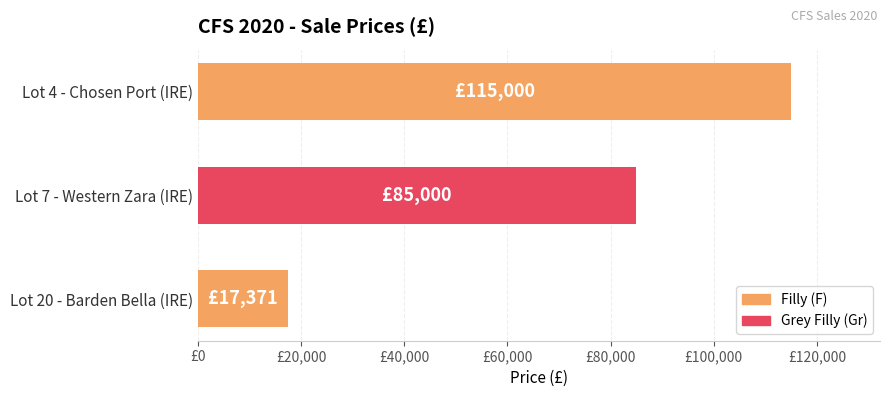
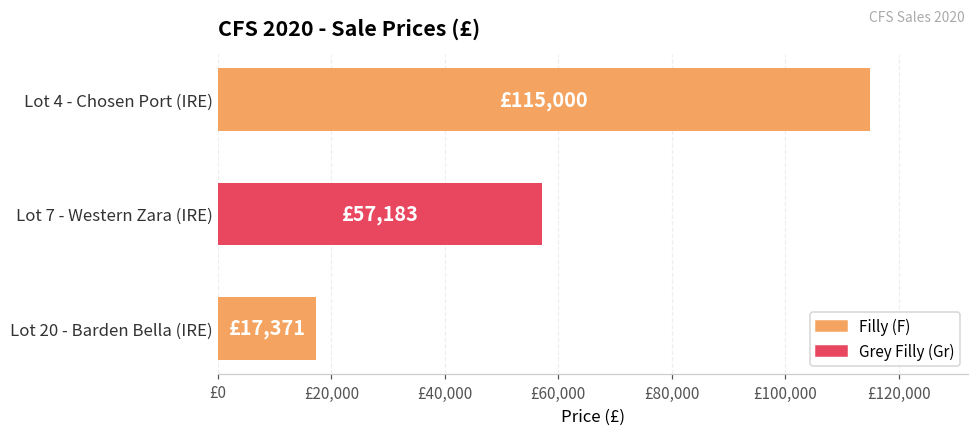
Lot 7 - Western Zara (IRE): £85,000 -> £57,183
